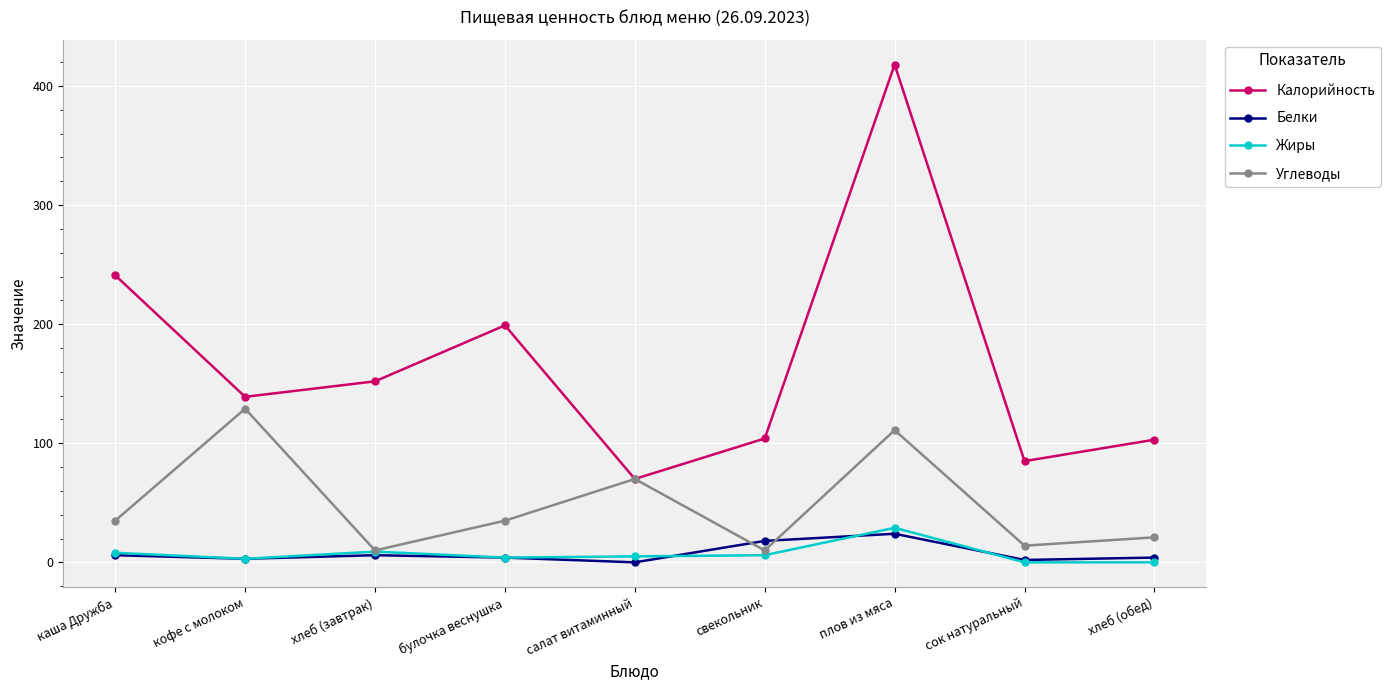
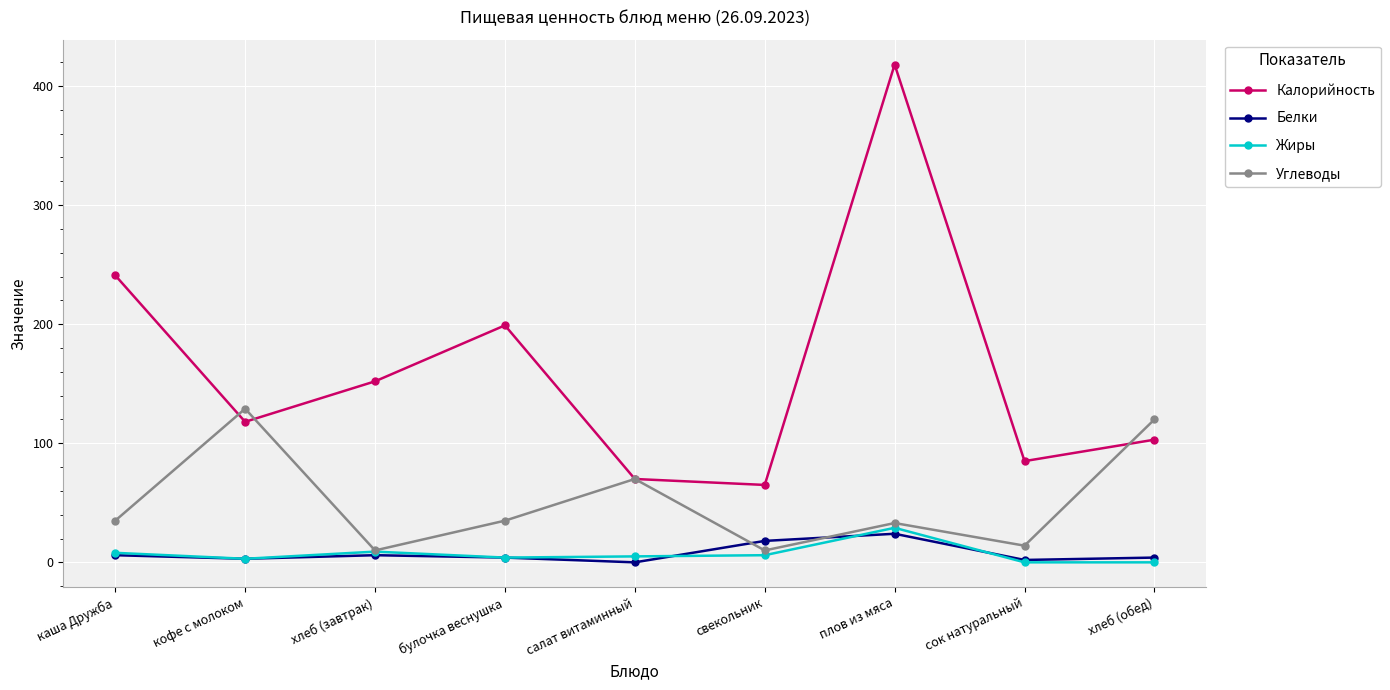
Калорийность, кофе с молоком: 139 -> 118
Калорийность, свекольник: 104 -> 65
Углеводы, плов из мяса: 111 -> 33
Углеводы, хлеб (обед): 21 -> 120
